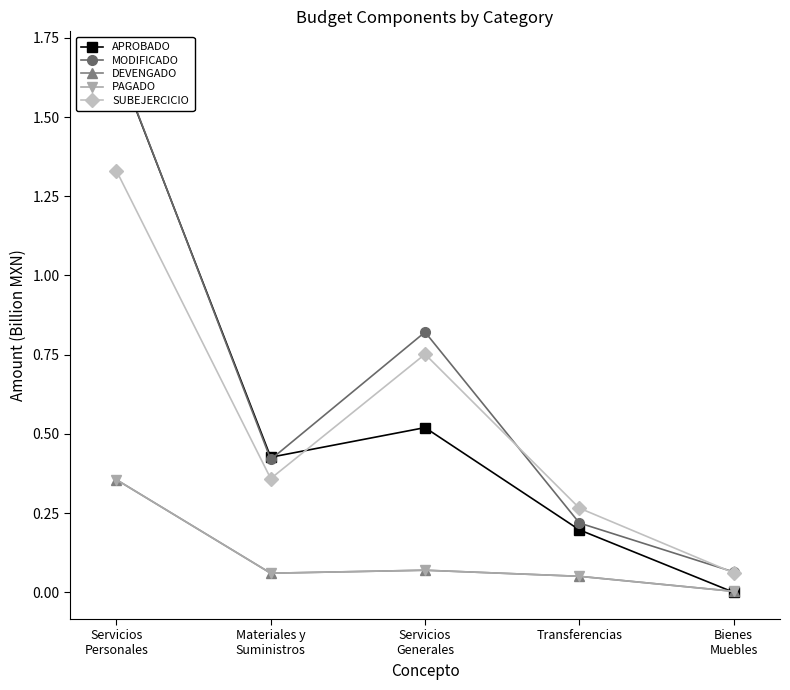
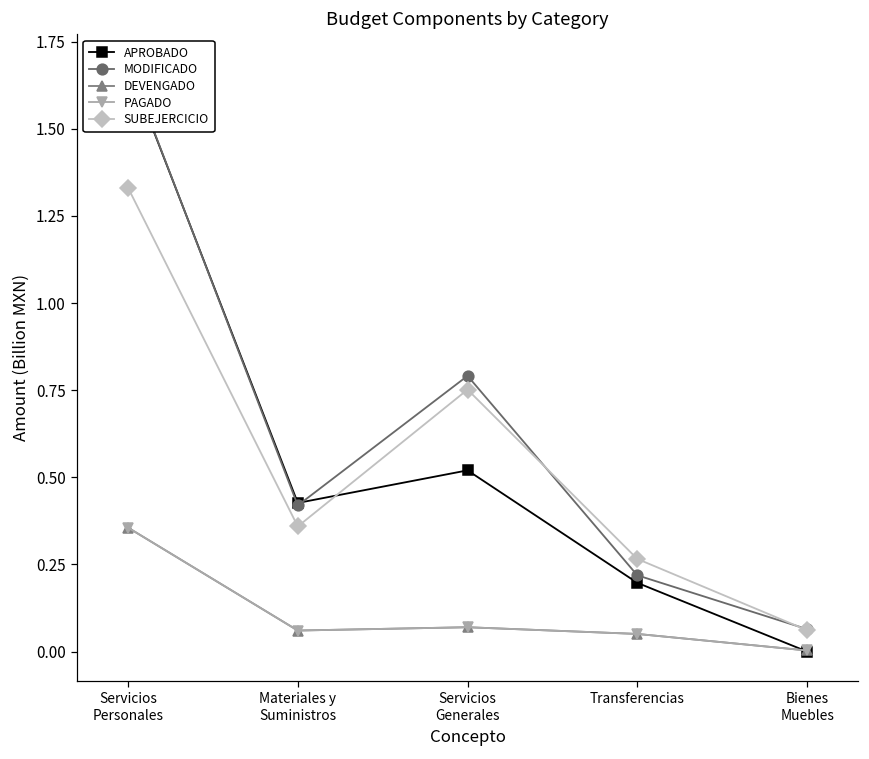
MODIFICADO, Servicios Generales: 0.82 -> 0.79
